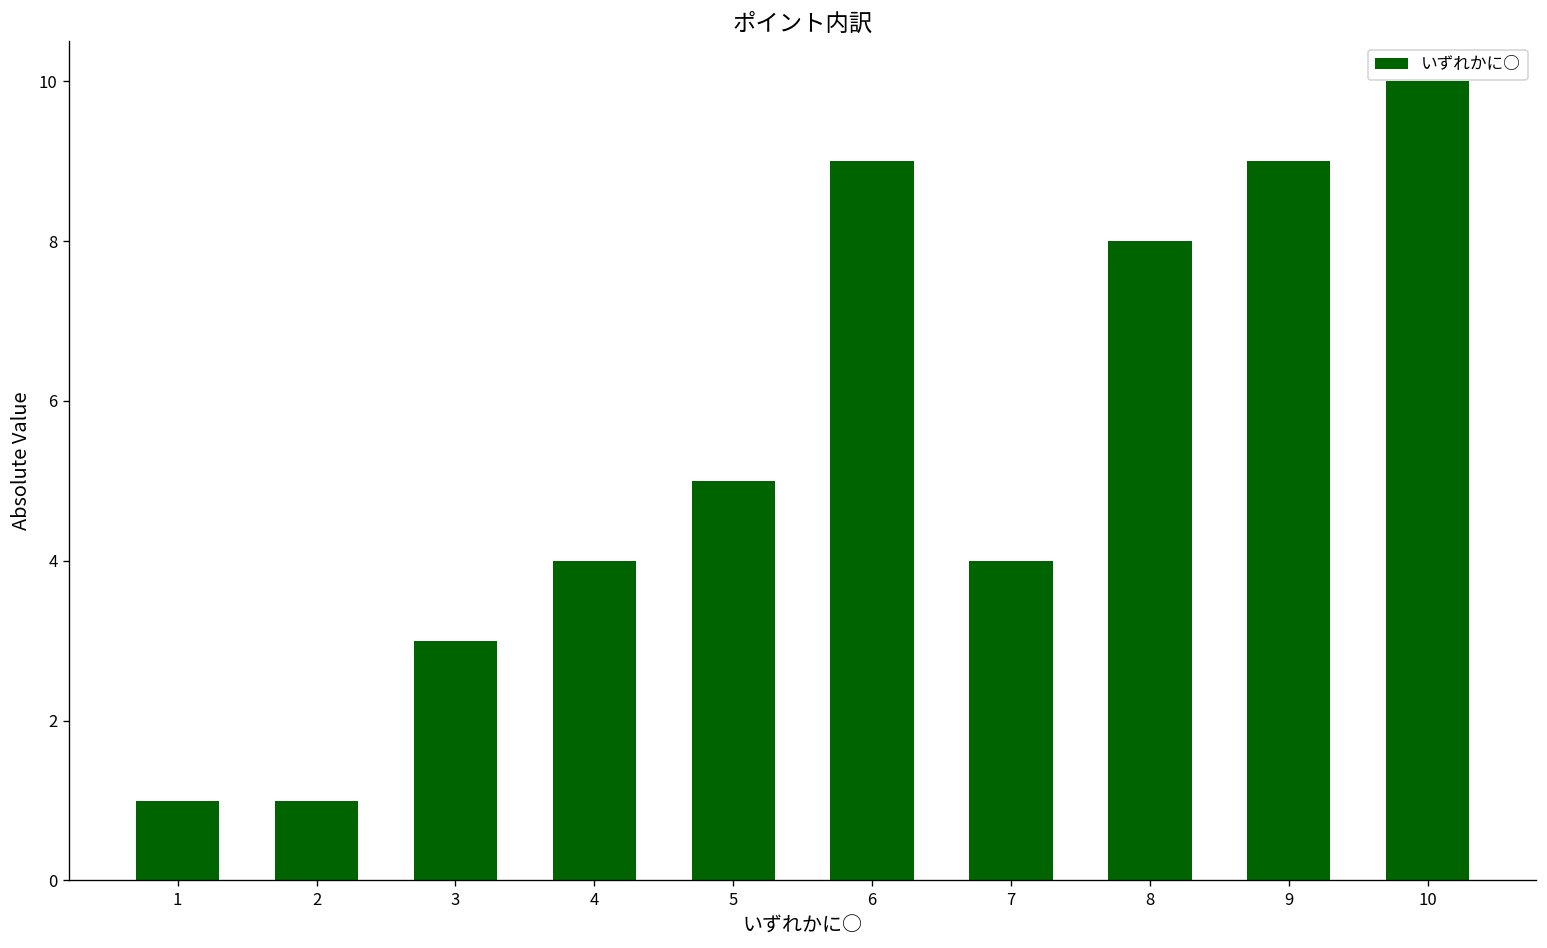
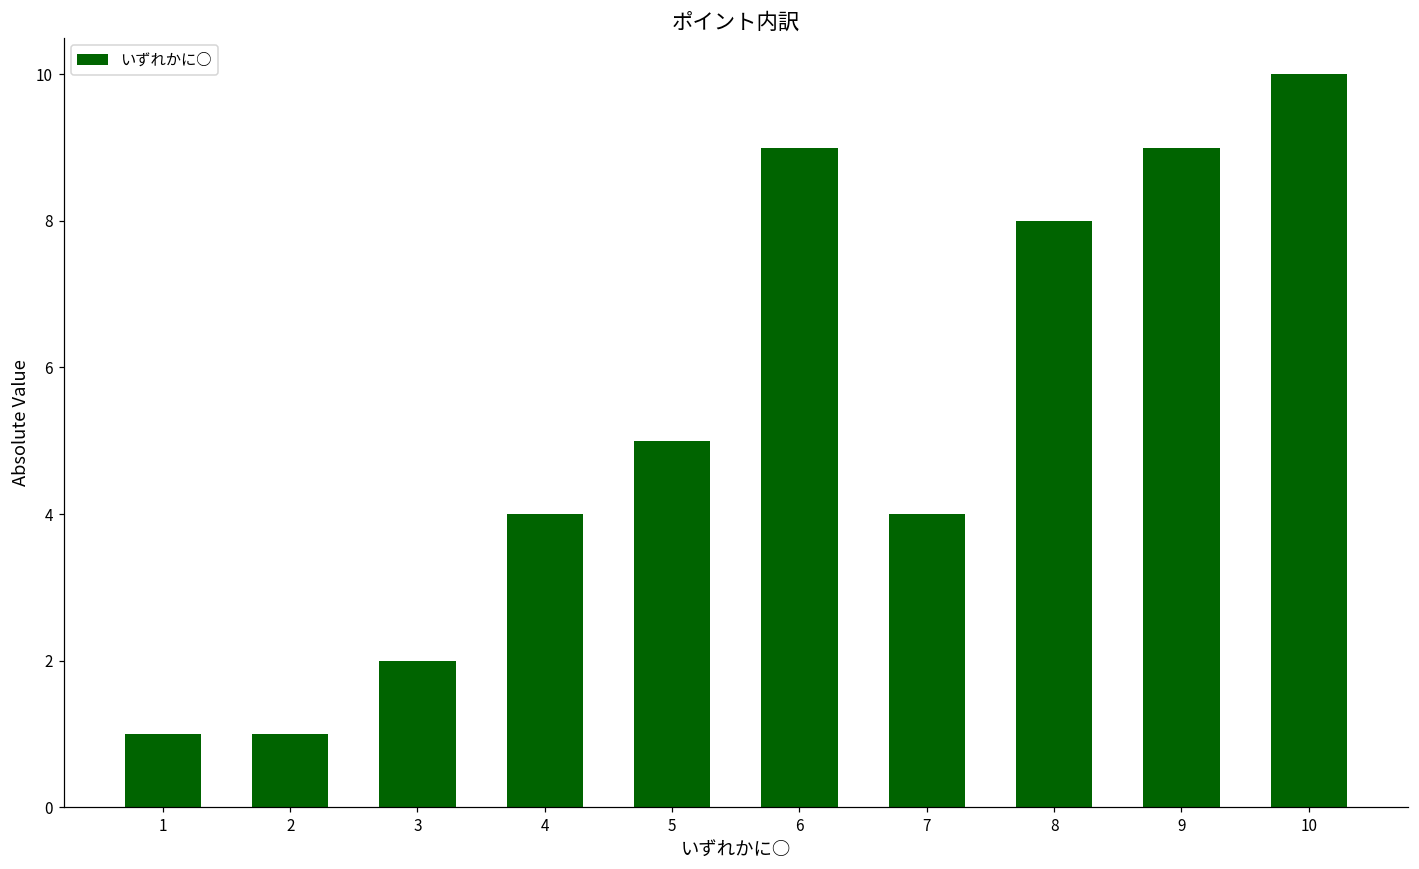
3: 3 -> 2
